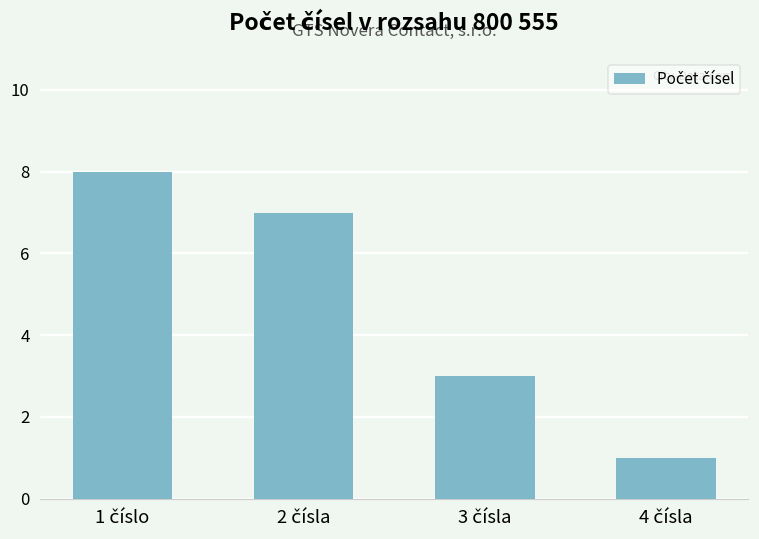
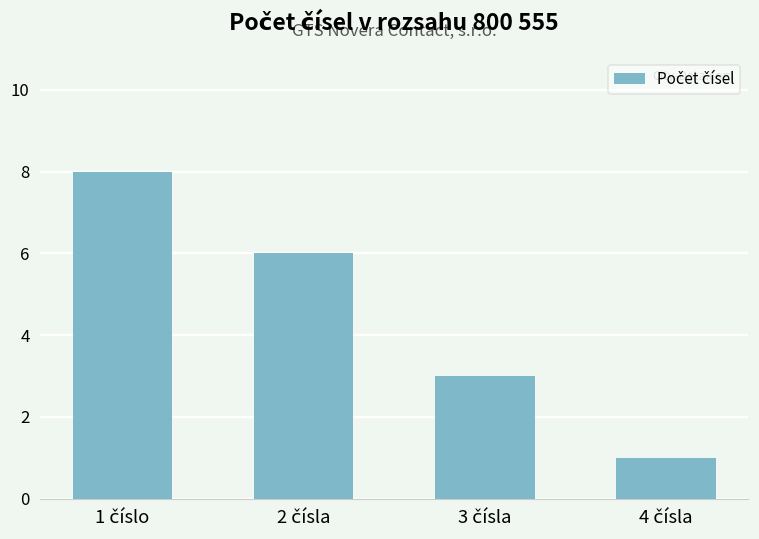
2 čísla: 7 -> 6
